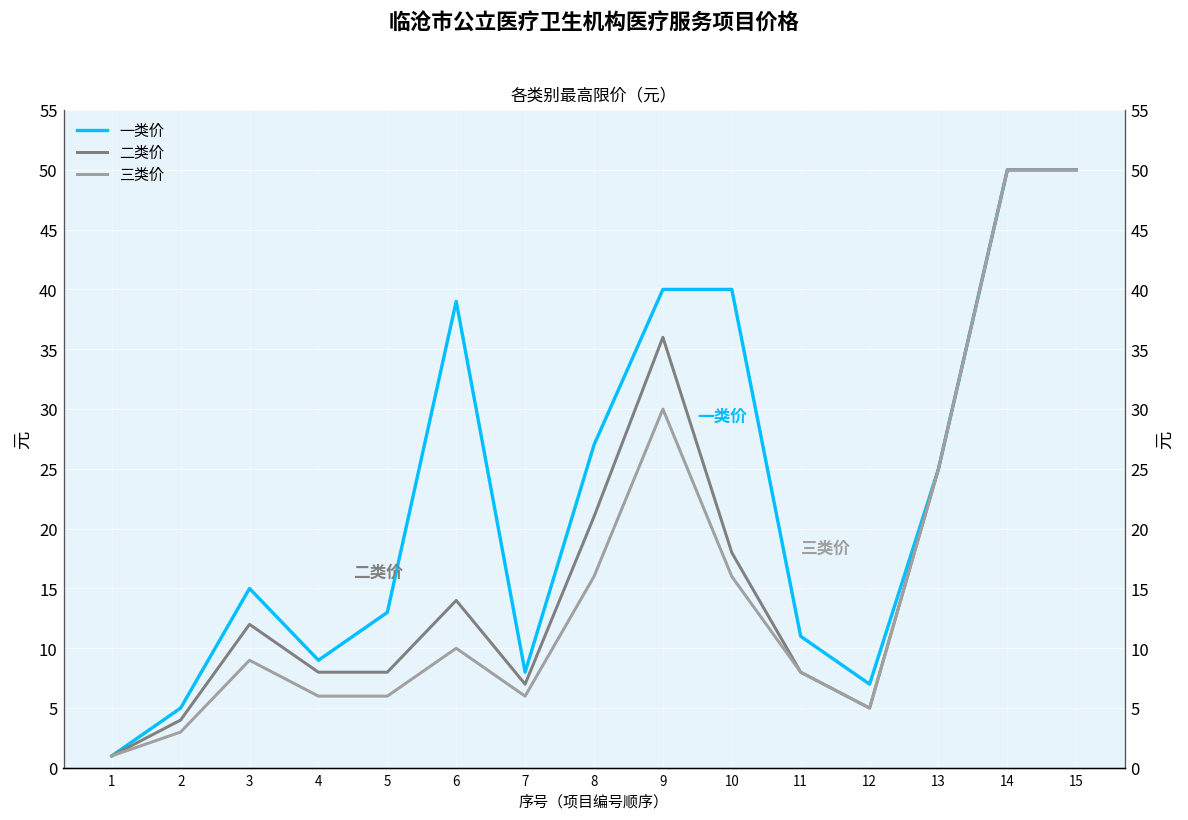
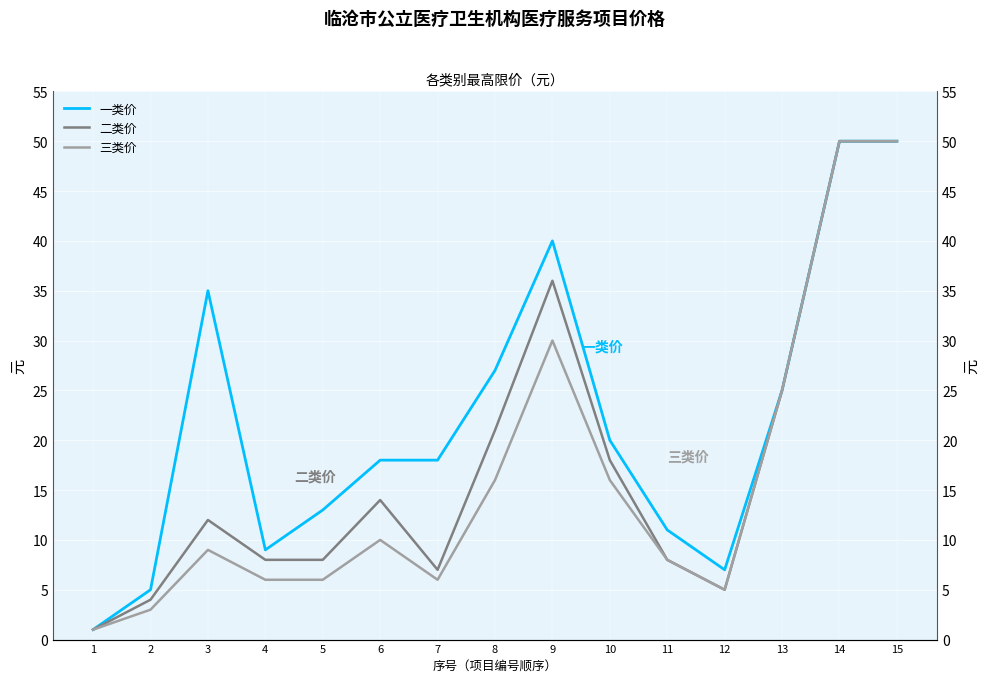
一类价, 3: 15 -> 35
一类价, 6: 39 -> 18
一类价, 7: 8 -> 18
一类价, 10: 40 -> 20
